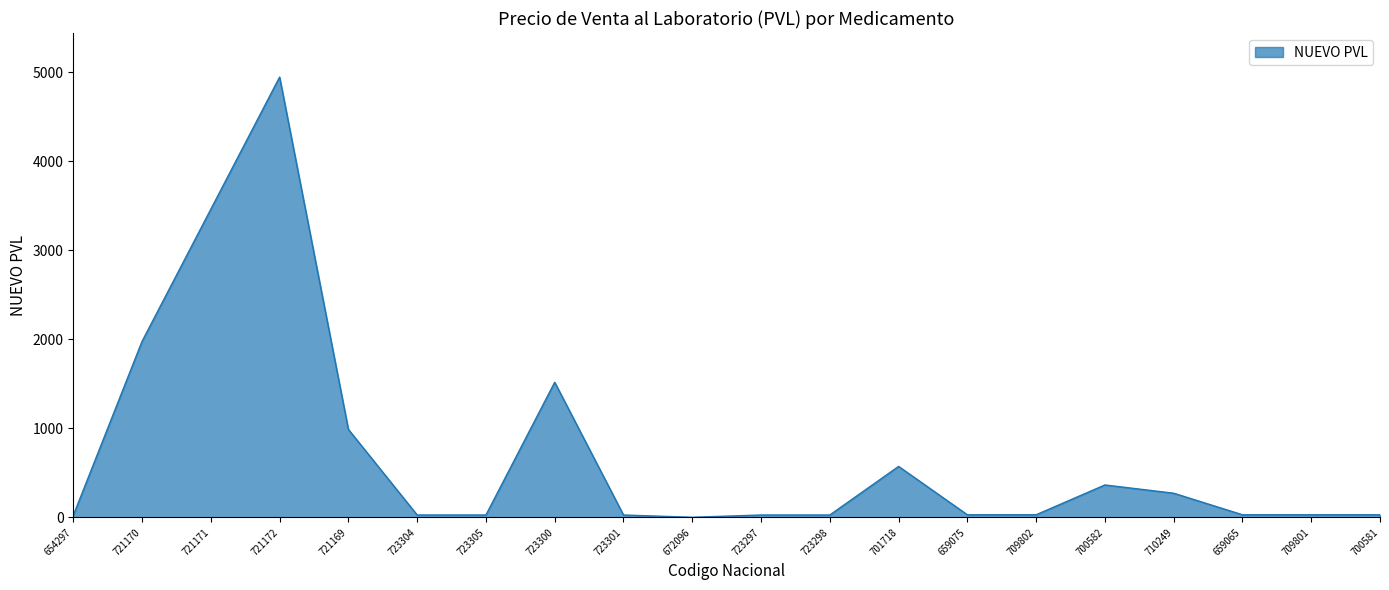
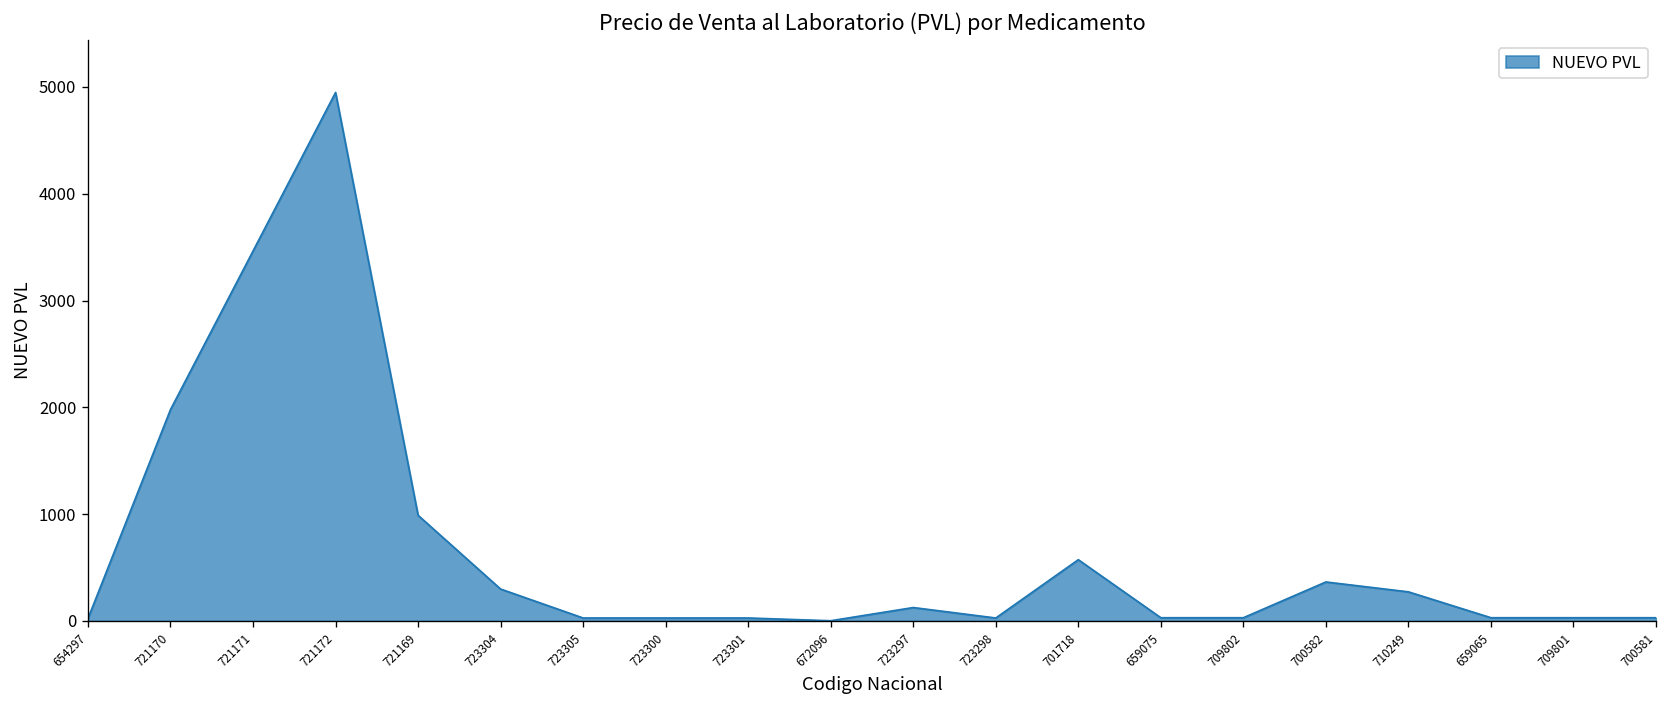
723304: 0 -> 300
723300: 1500 -> 0
723297: 0 -> 100
